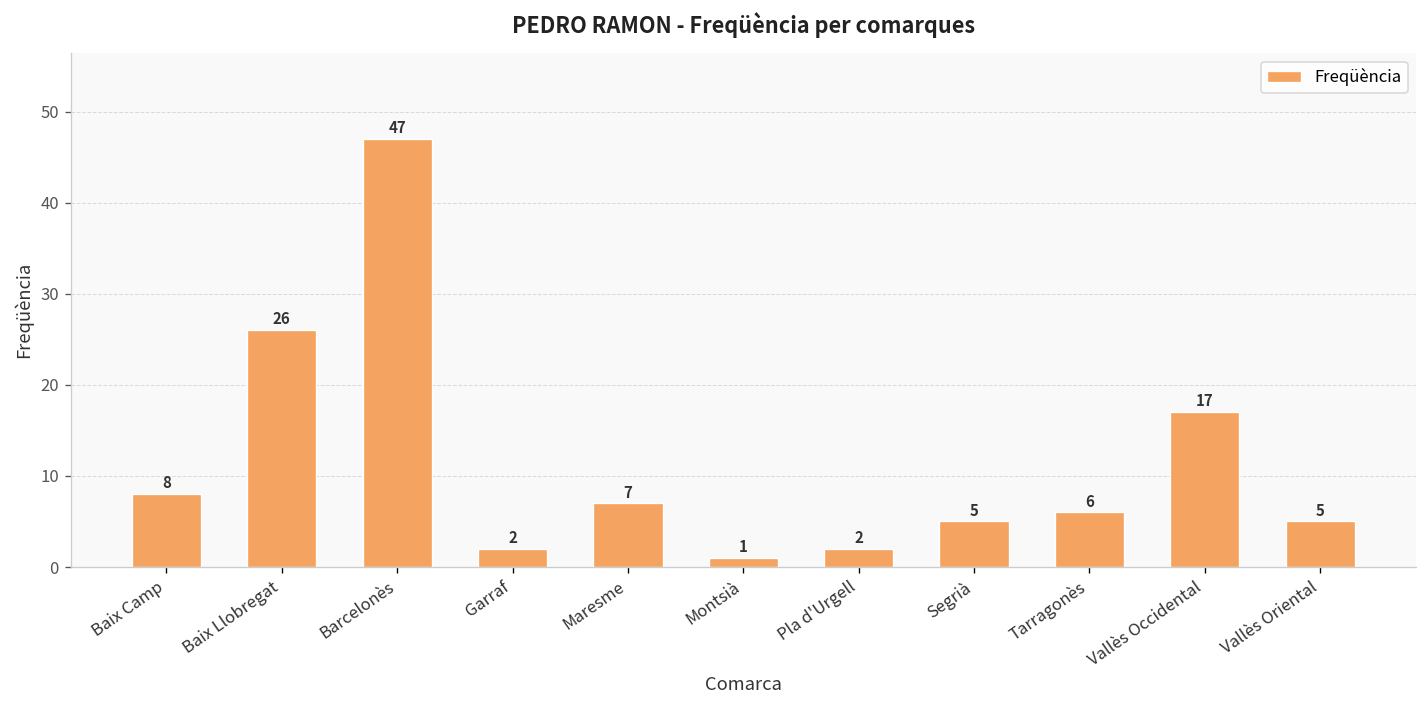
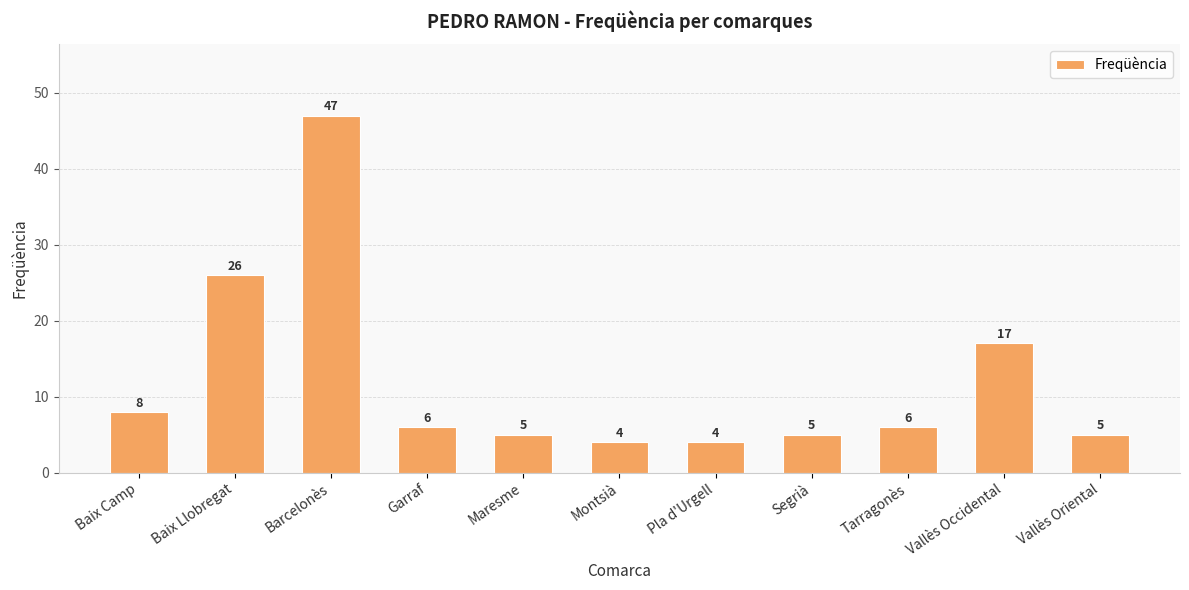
Garraf: 2 -> 6
Maresme: 7 -> 5
Montsià: 1 -> 4
Pla d'Urgell: 2 -> 4
